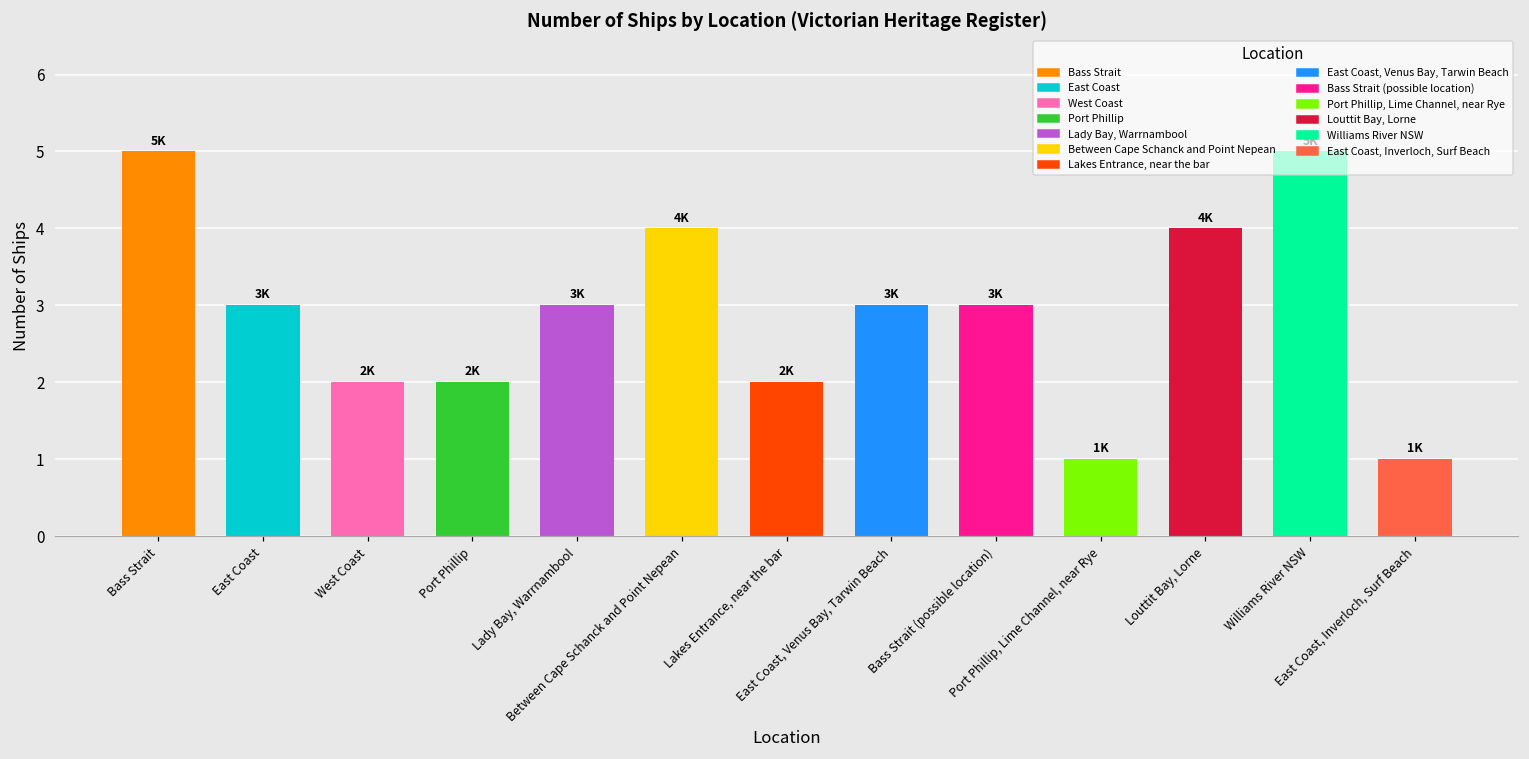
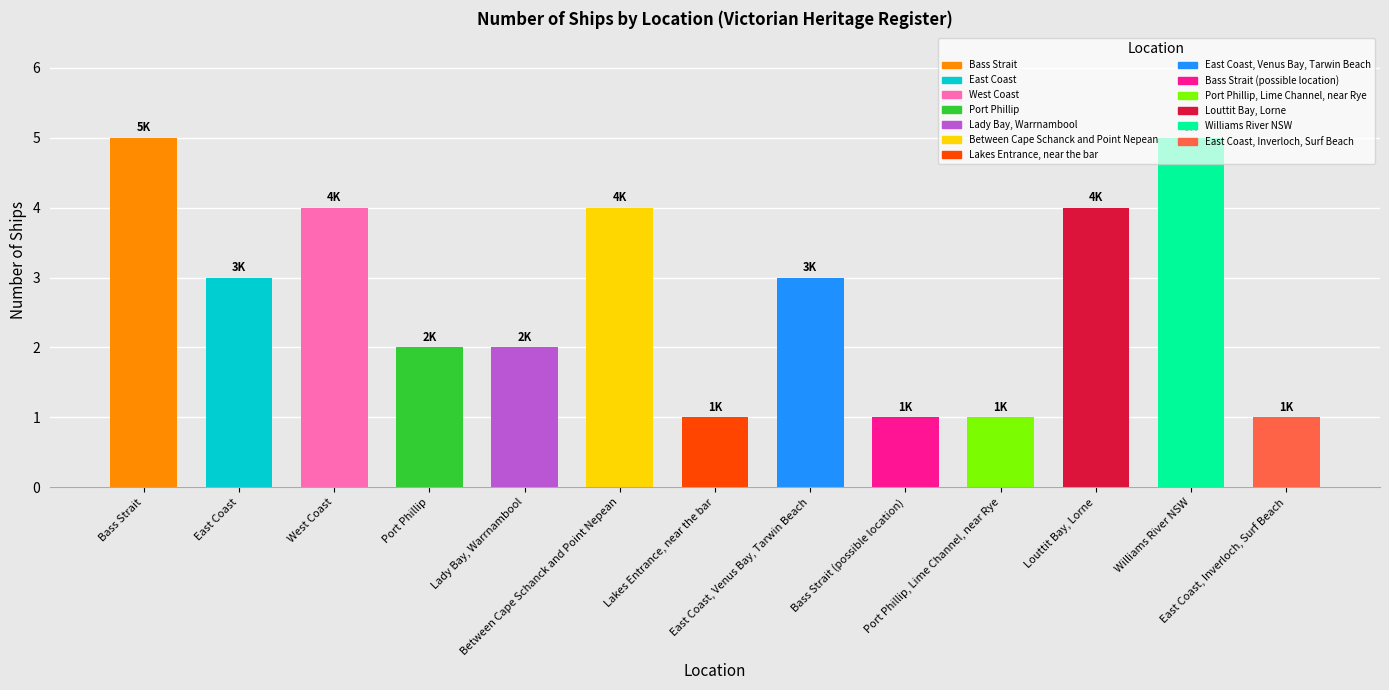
West Coast: 2K -> 4K
Lady Bay, Warrnambool: 3K -> 2K
Lakes Entrance, near the bar: 2K -> 1K
Bass Strait (possible location): 3K -> 1K
